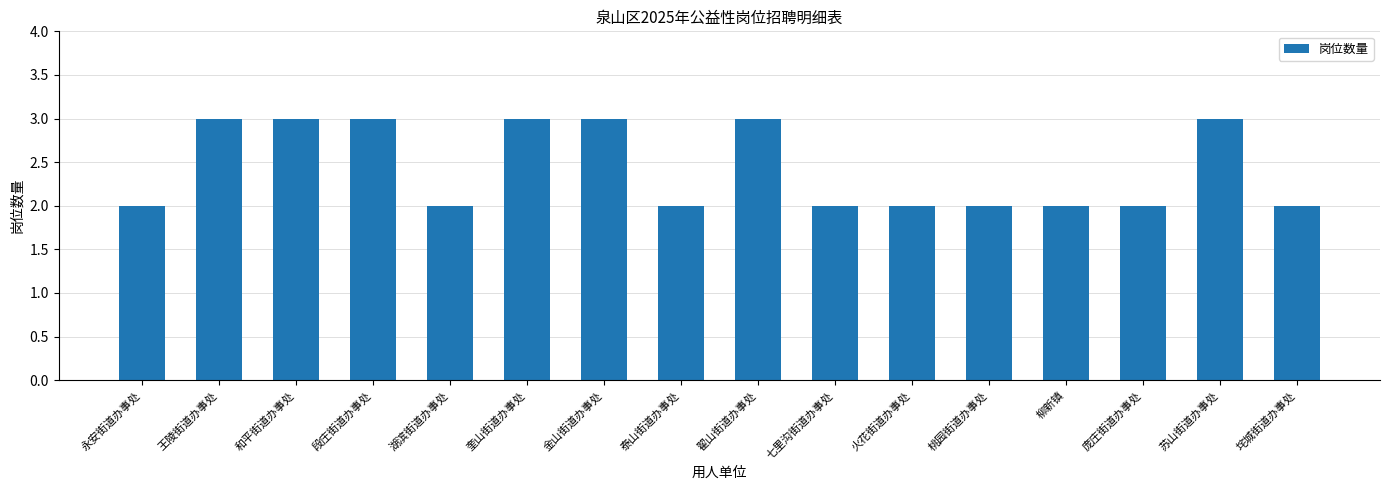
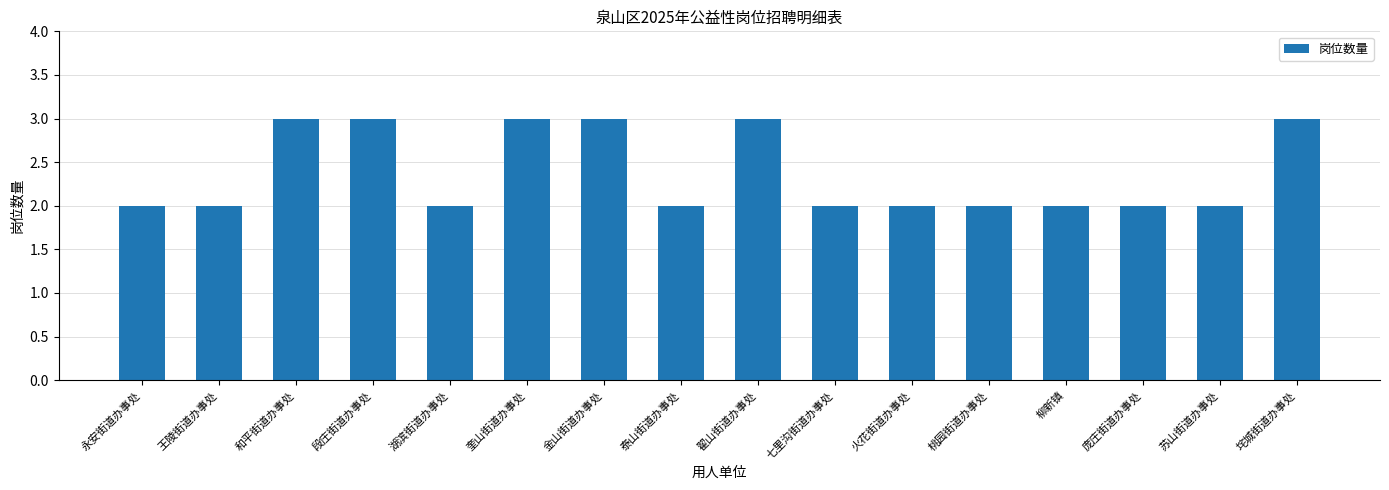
王陵街道办事处: 3 -> 2
苏山街道办事处: 3 -> 2
垞城街道办事处: 2 -> 3
